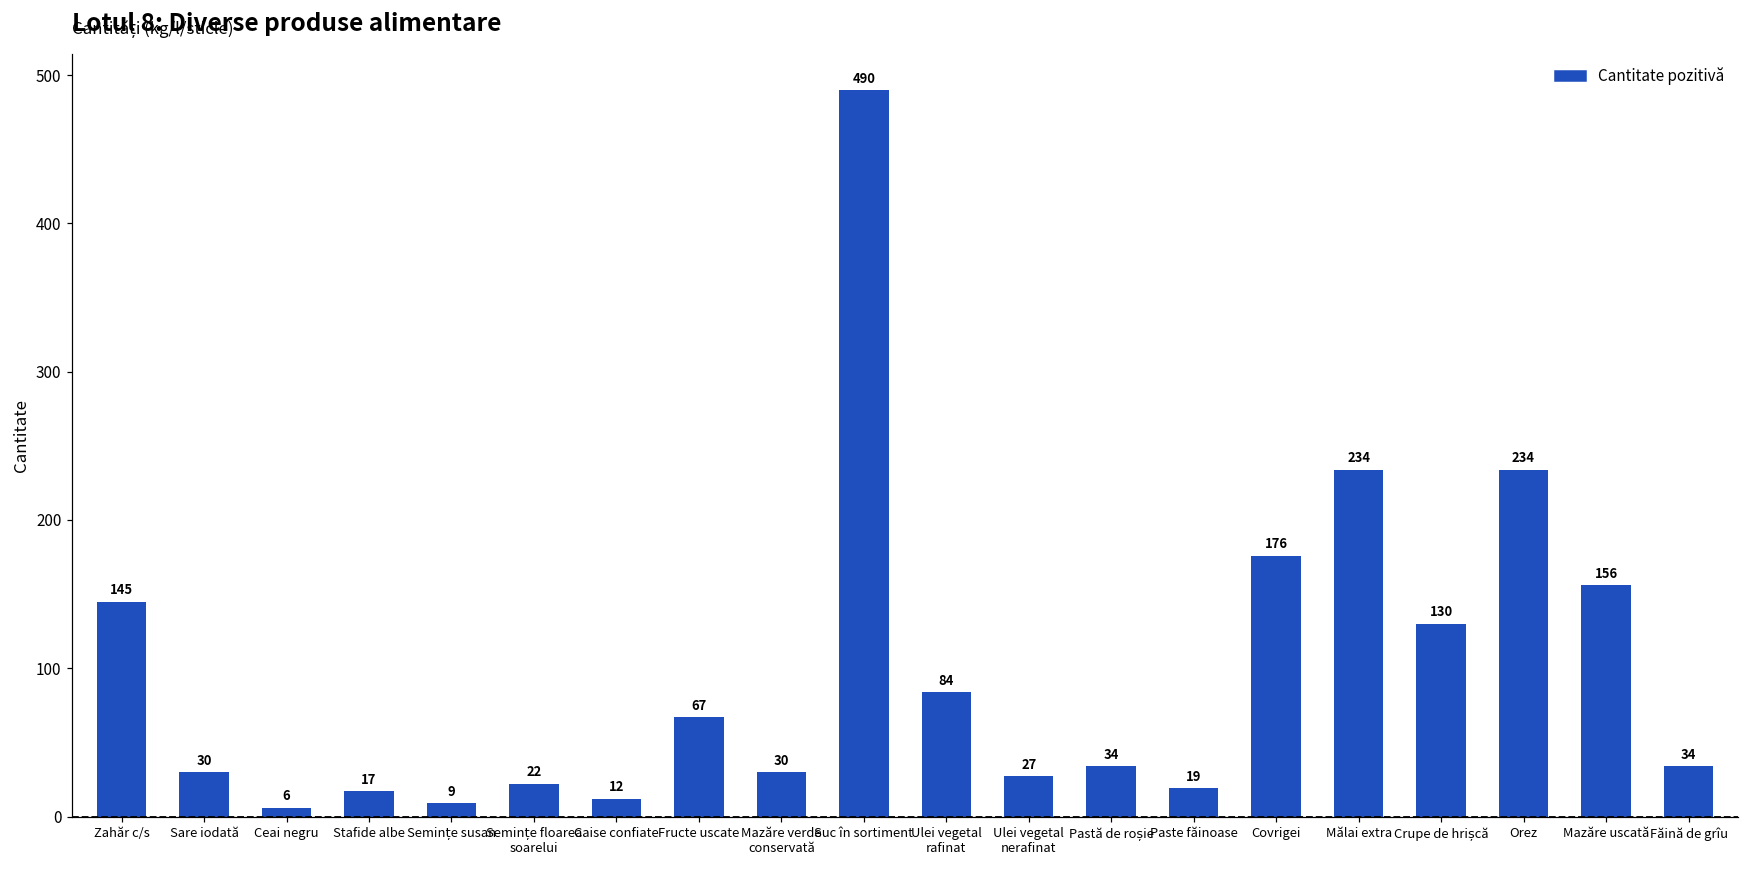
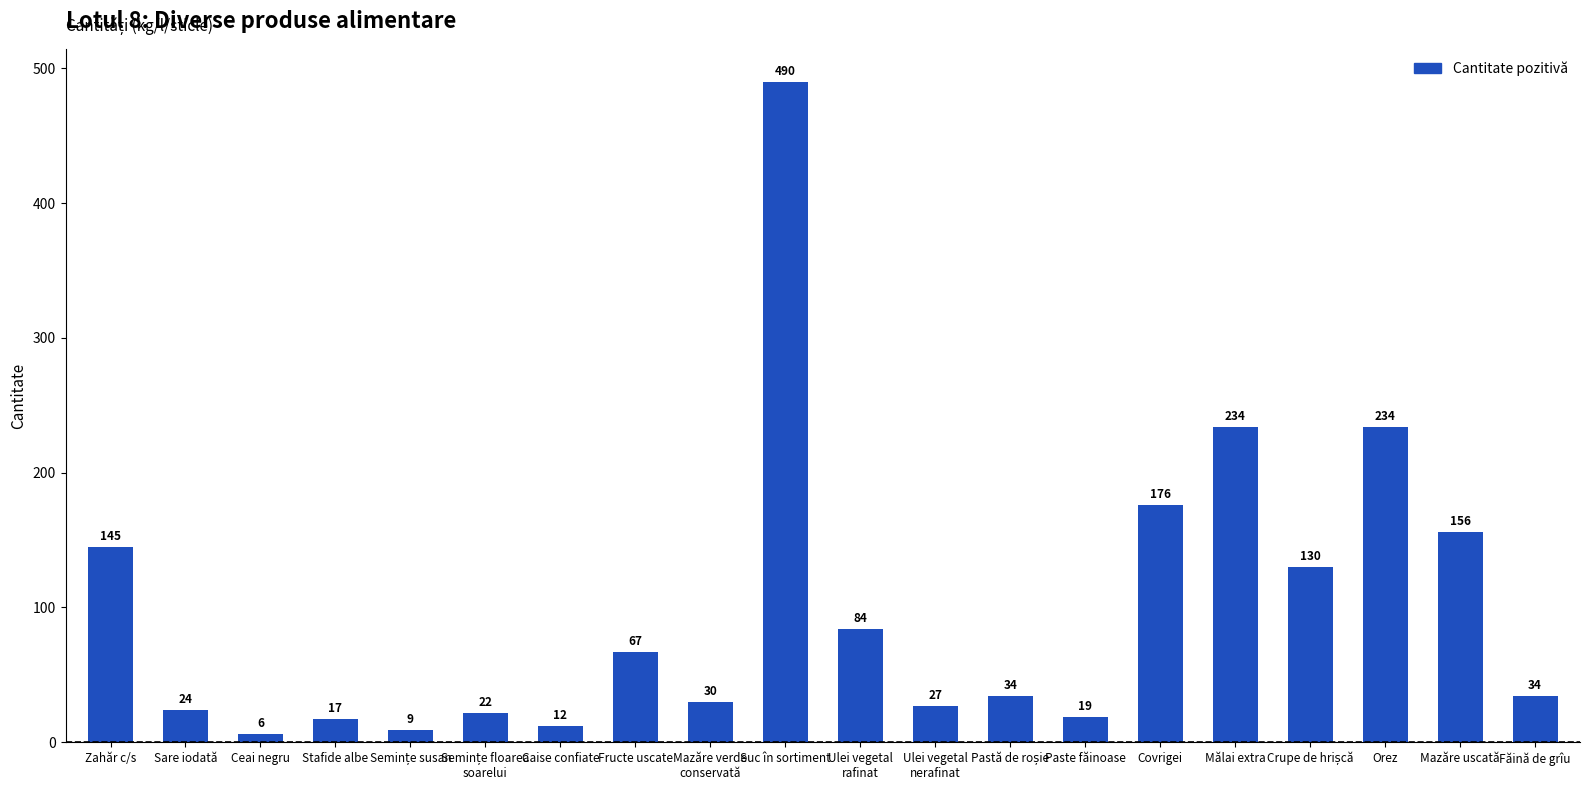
Sare iodată: 30 -> 24
